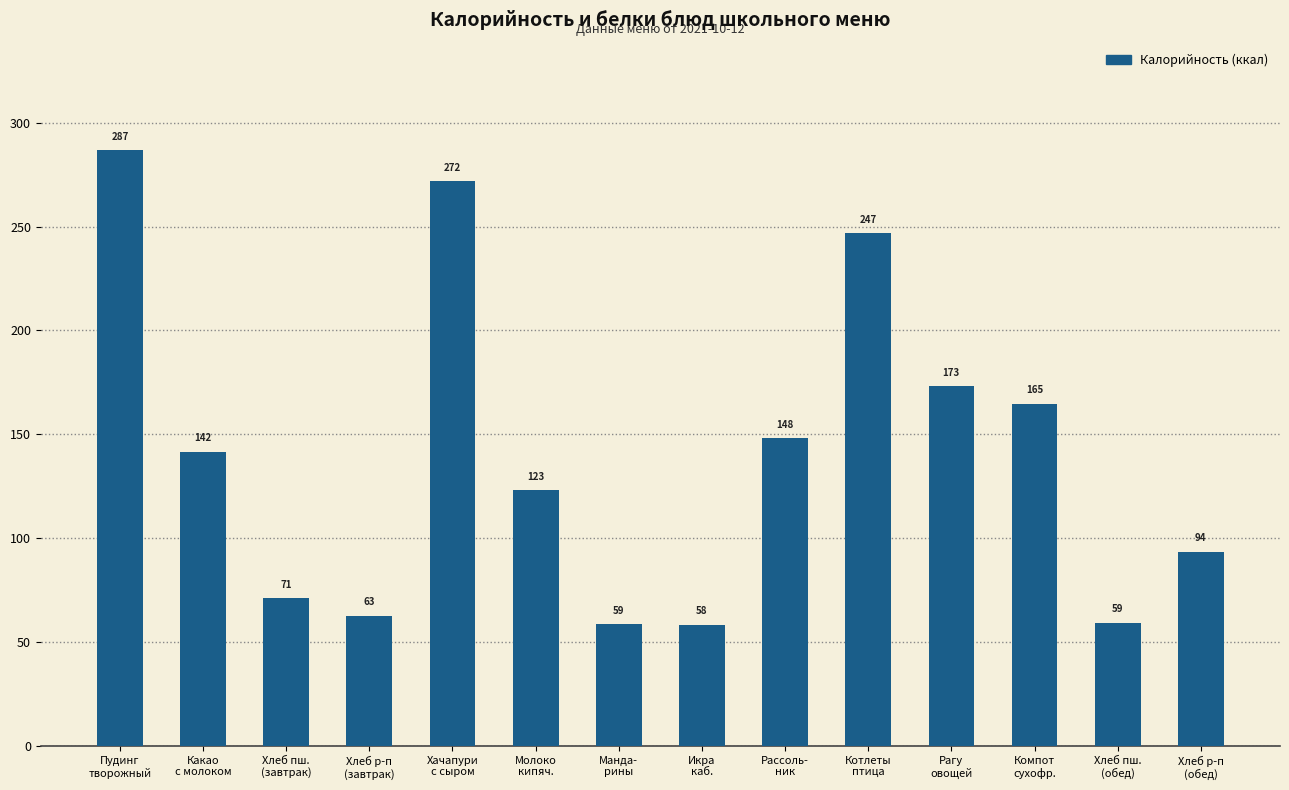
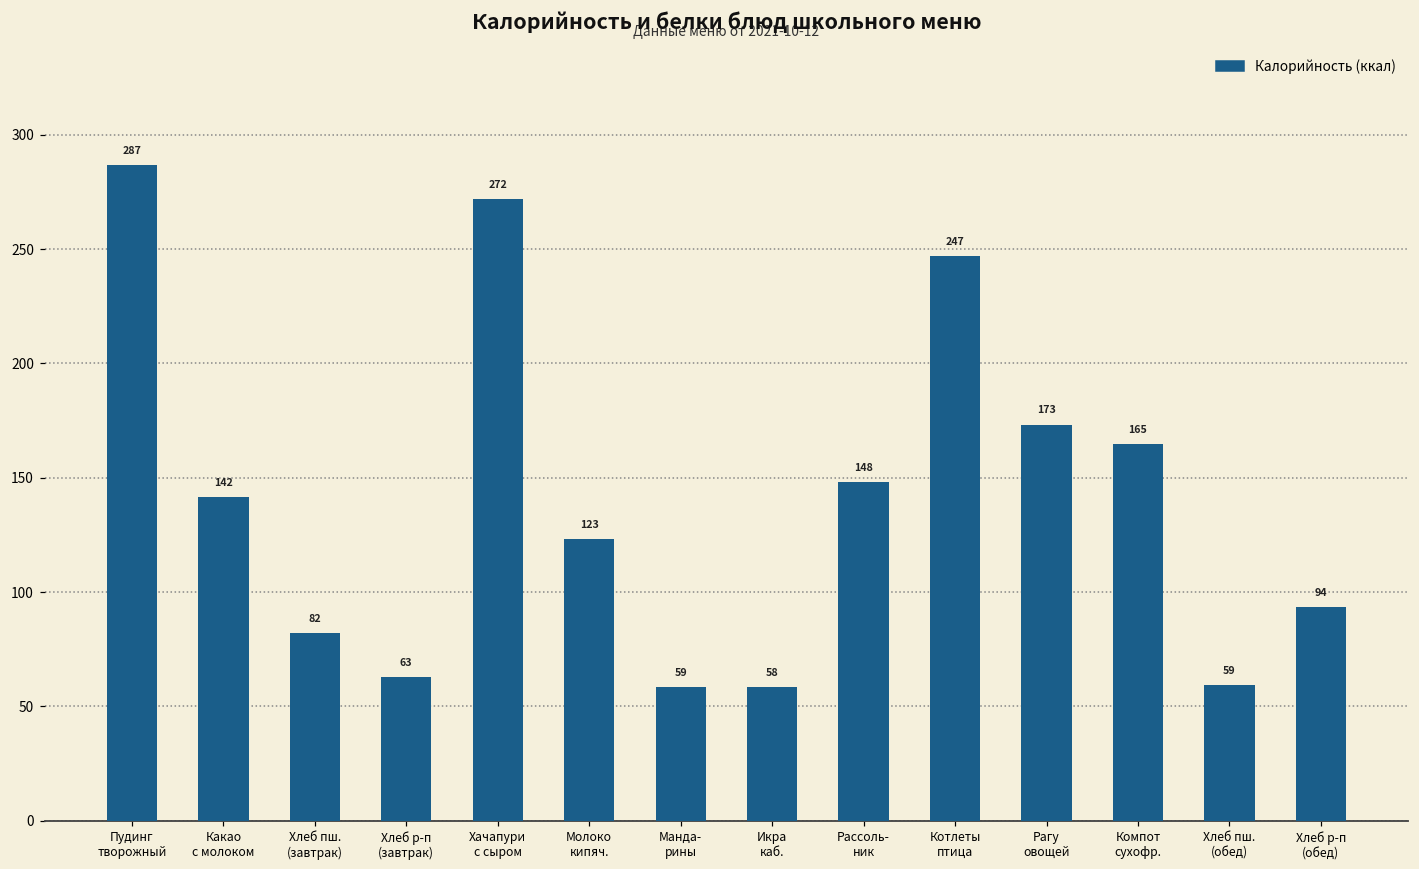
Хлеб пш. (завтрак): 71 -> 82
